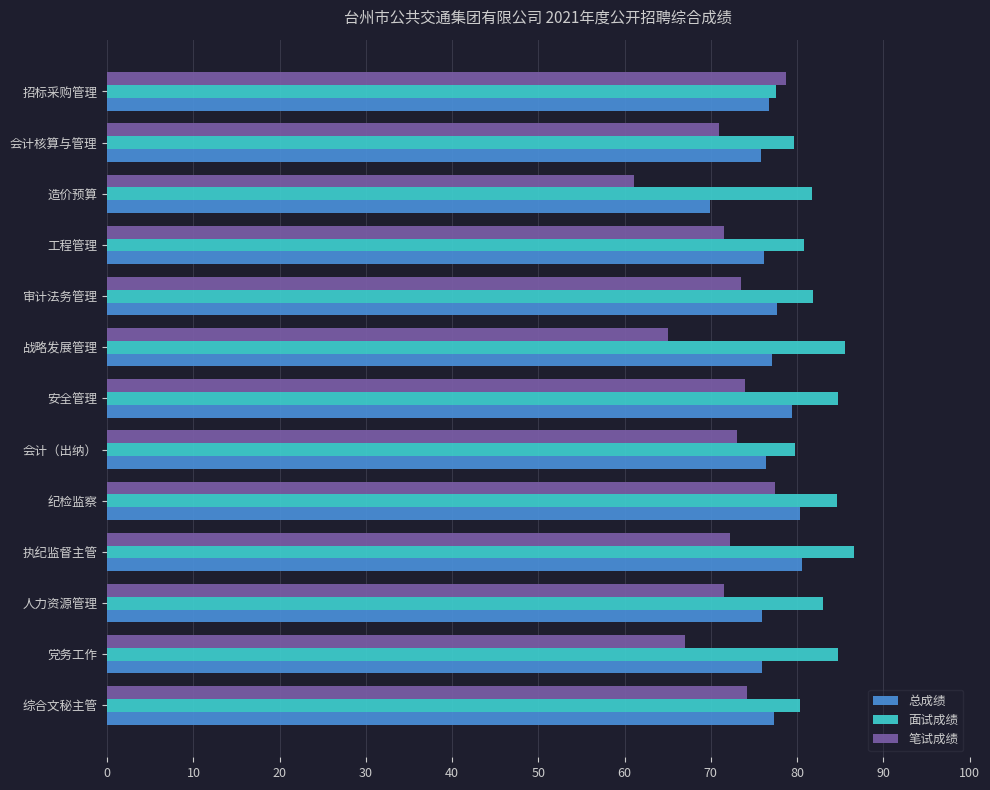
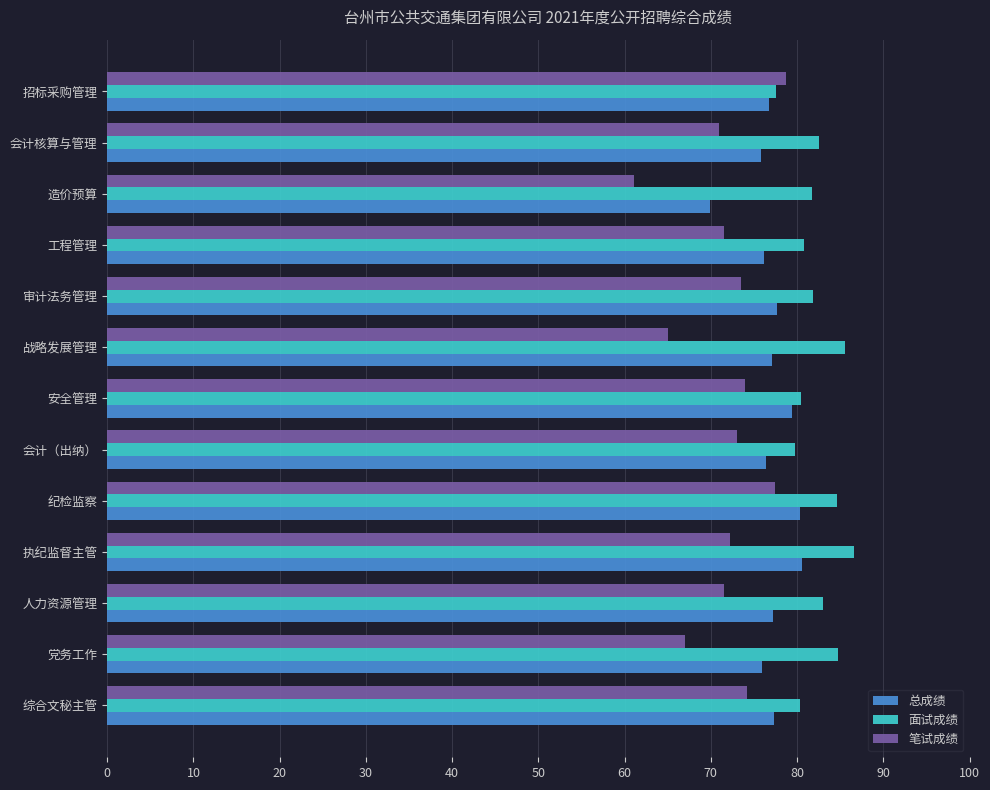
面试成绩, 会计核算与管理: 80 -> 83
面试成绩, 安全管理: 85 -> 81
总成绩, 人力资源管理: 76 -> 77
